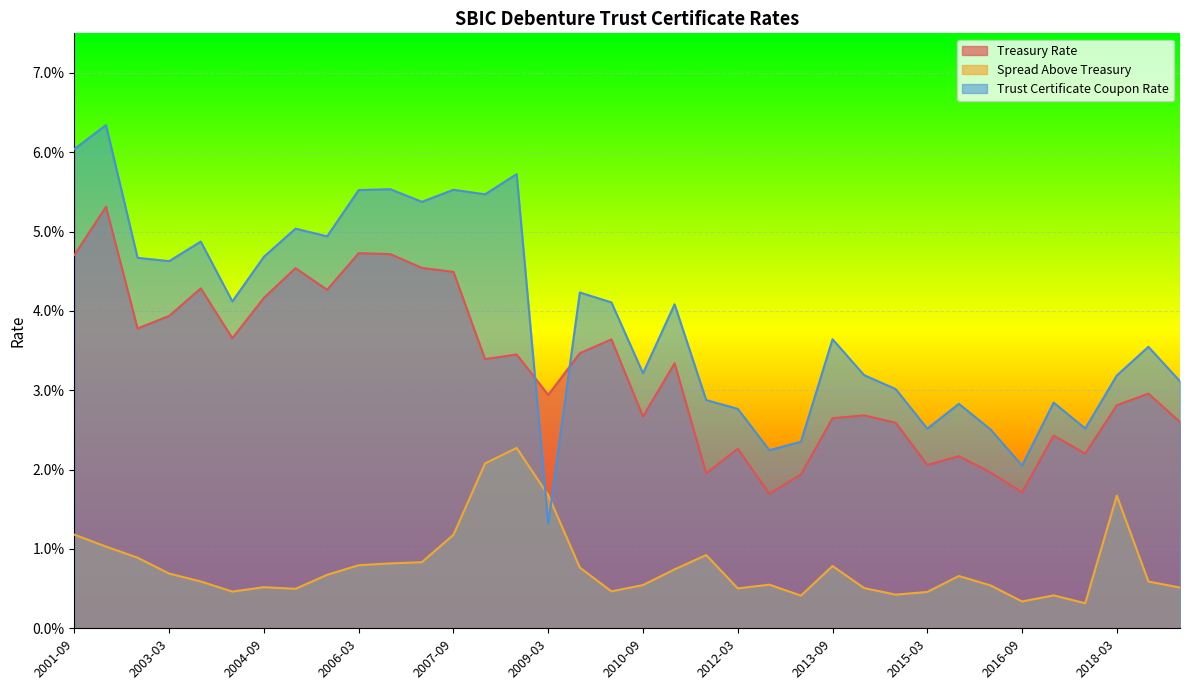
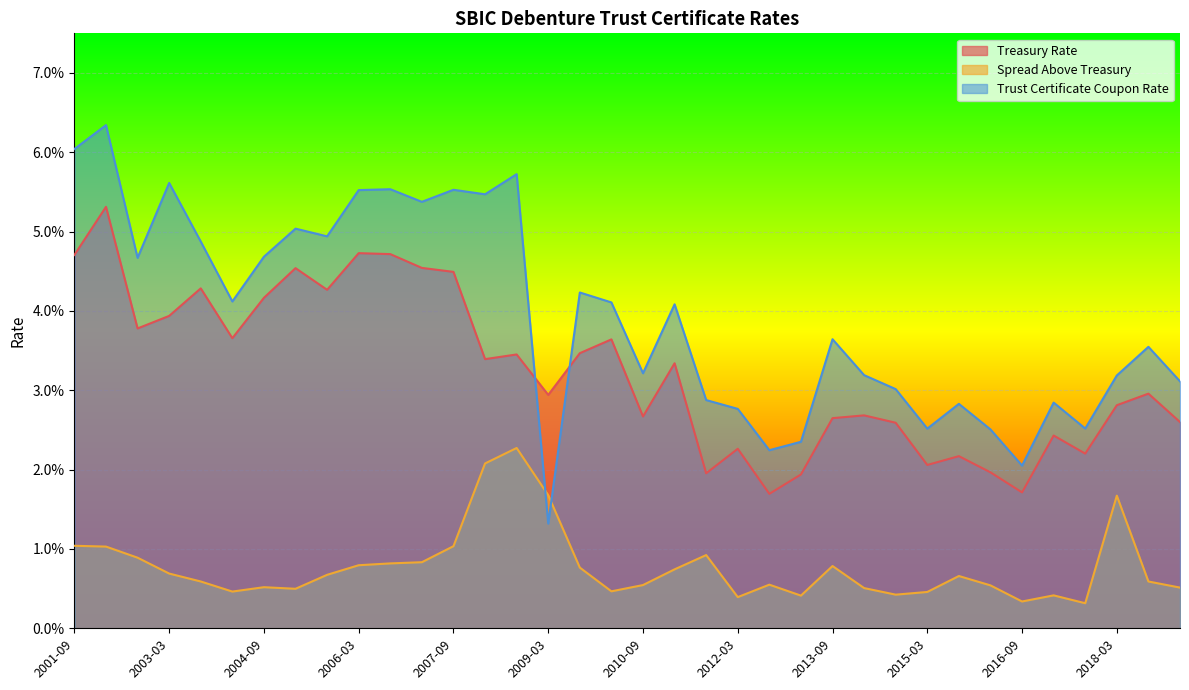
Spread Above Treasury, 2001-09: 1.2% -> 1.0%
Trust Certificate Coupon Rate, 2003-03: 4.6% -> 5.6%
Spread Above Treasury, 2007-09: 1.2% -> 1.0%
Spread Above Treasury, 2012-03: 0.5% -> 0.4%
